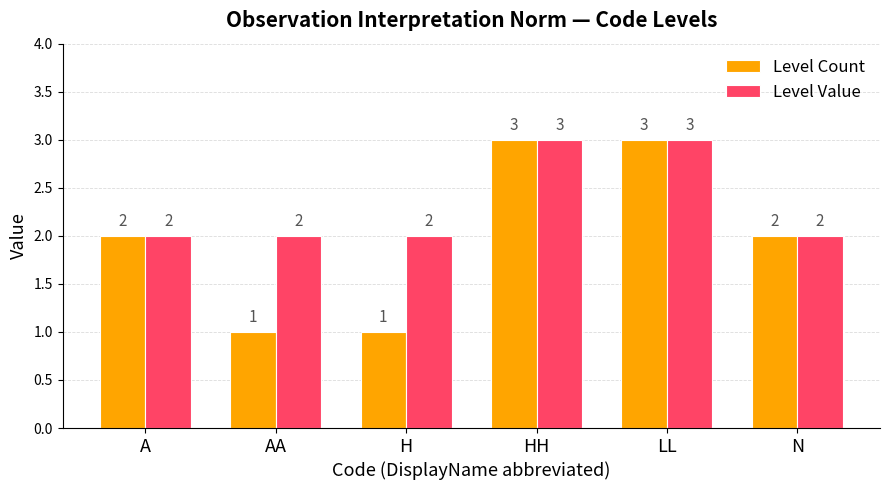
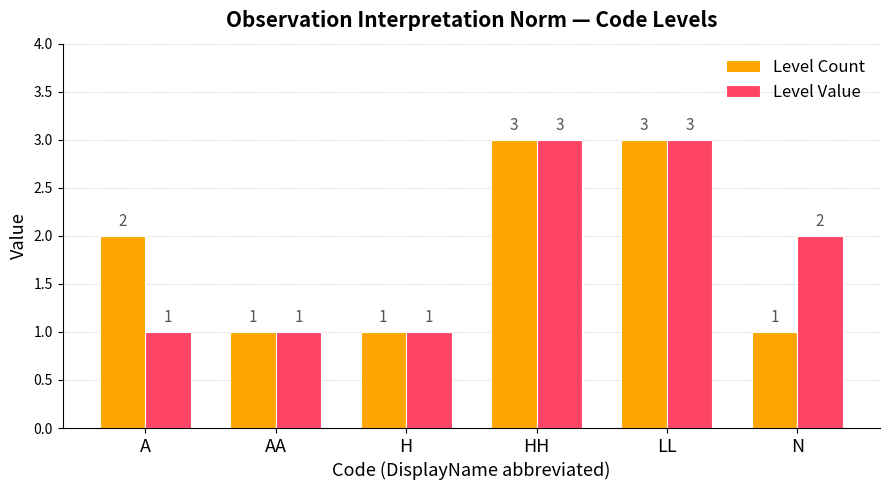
Level Value, A: 2 -> 1
Level Value, AA: 2 -> 1
Level Value, H: 2 -> 1
Level Count, N: 2 -> 1
